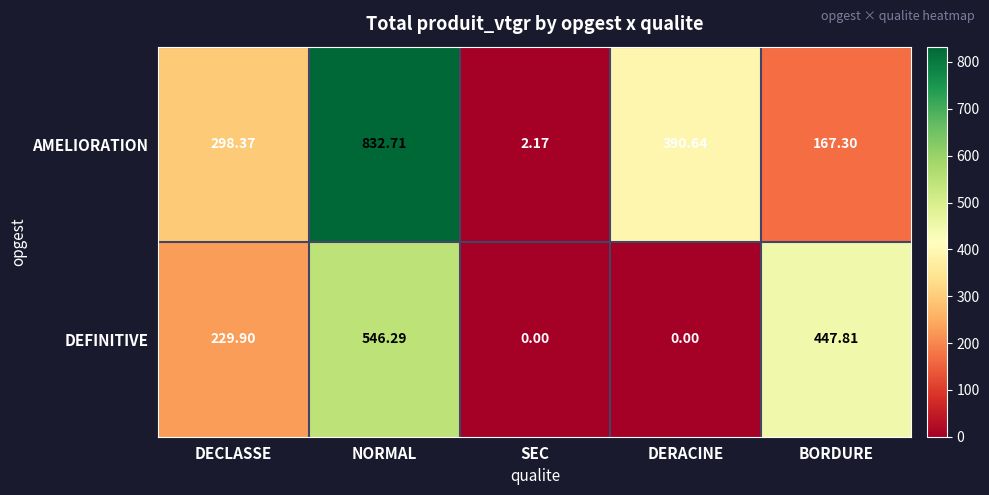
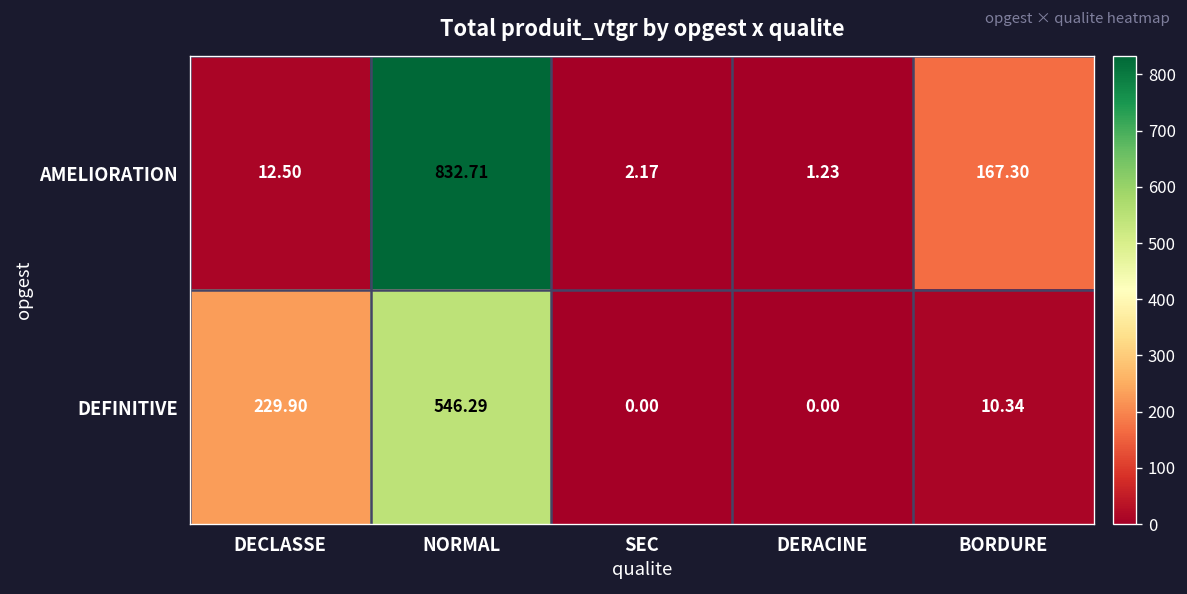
AMELIORATION, DECLASSE: 298.37 -> 12.50
AMELIORATION, DERACINE: 390.64 -> 1.23
DEFINITIVE, BORDURE: 447.81 -> 10.34
